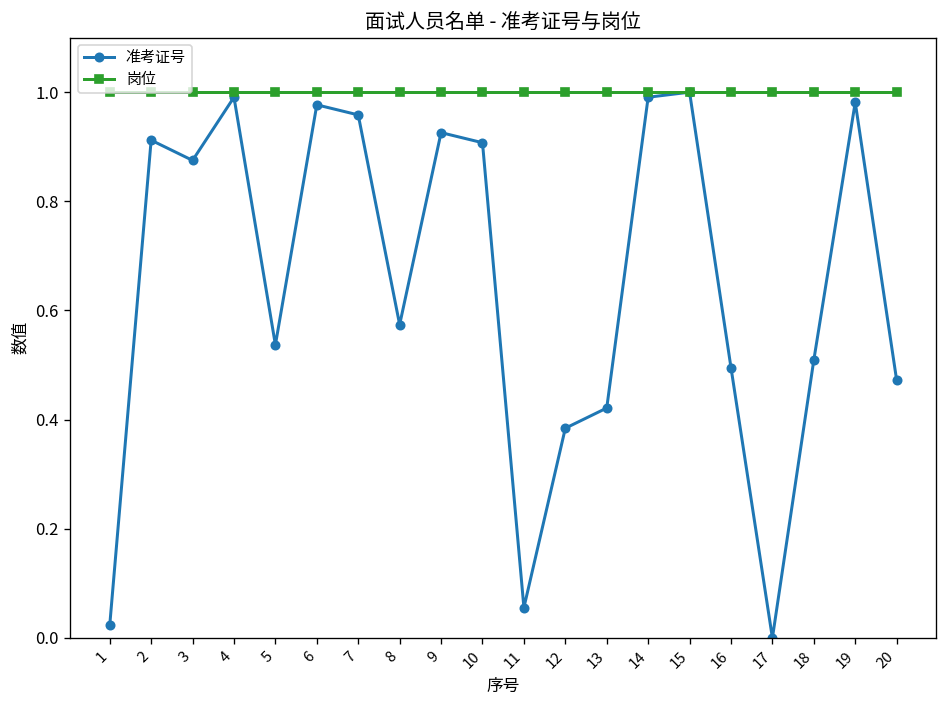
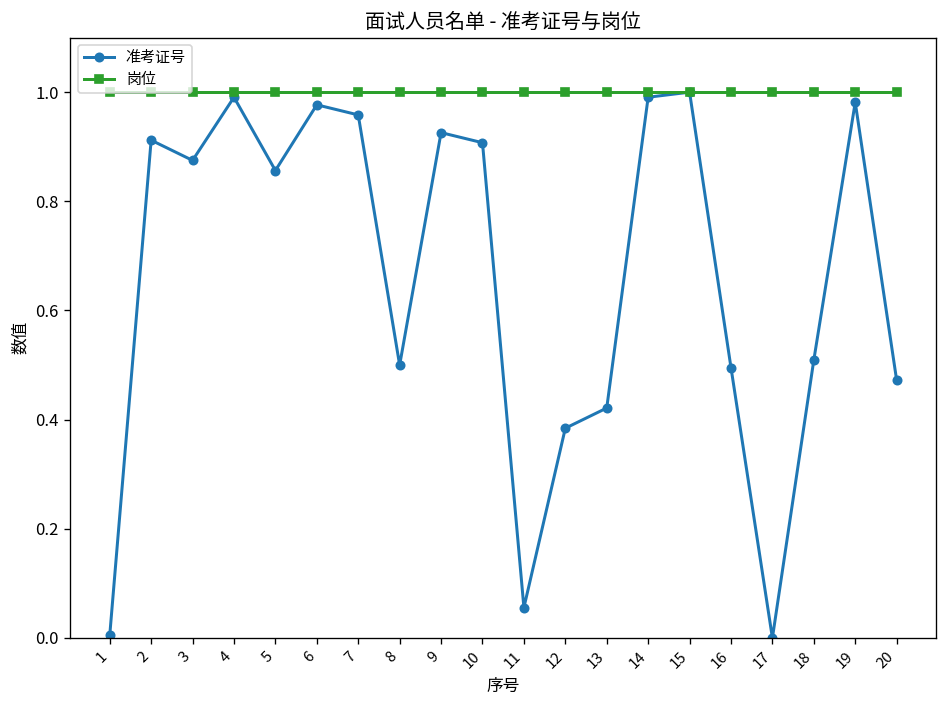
准考证号, 1: 0.02 -> 0.00
准考证号, 5: 0.54 -> 0.86
准考证号, 8: 0.57 -> 0.50
